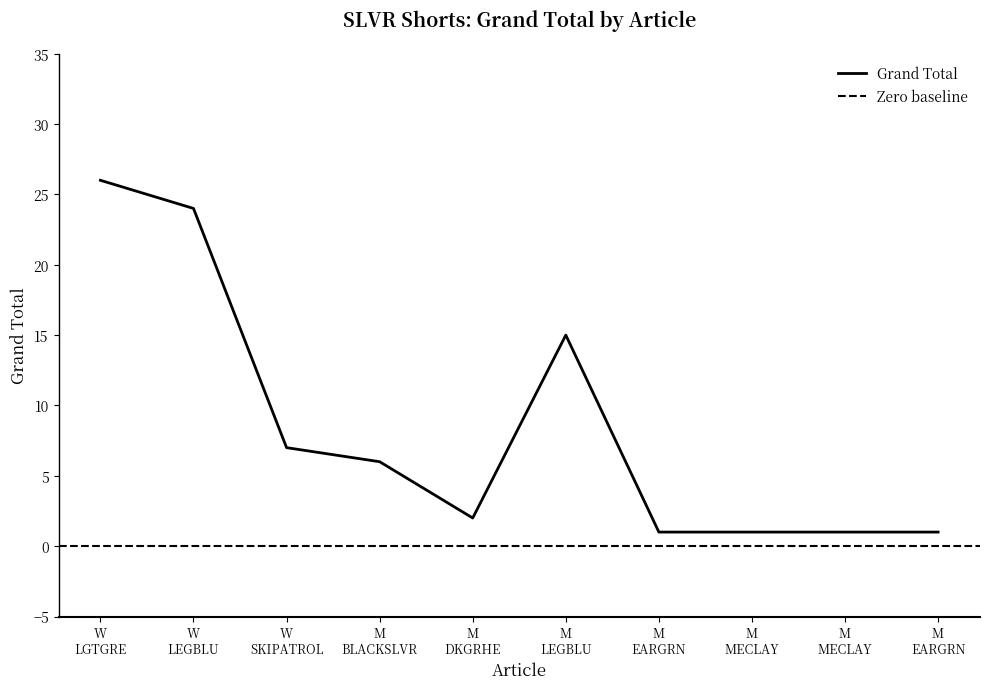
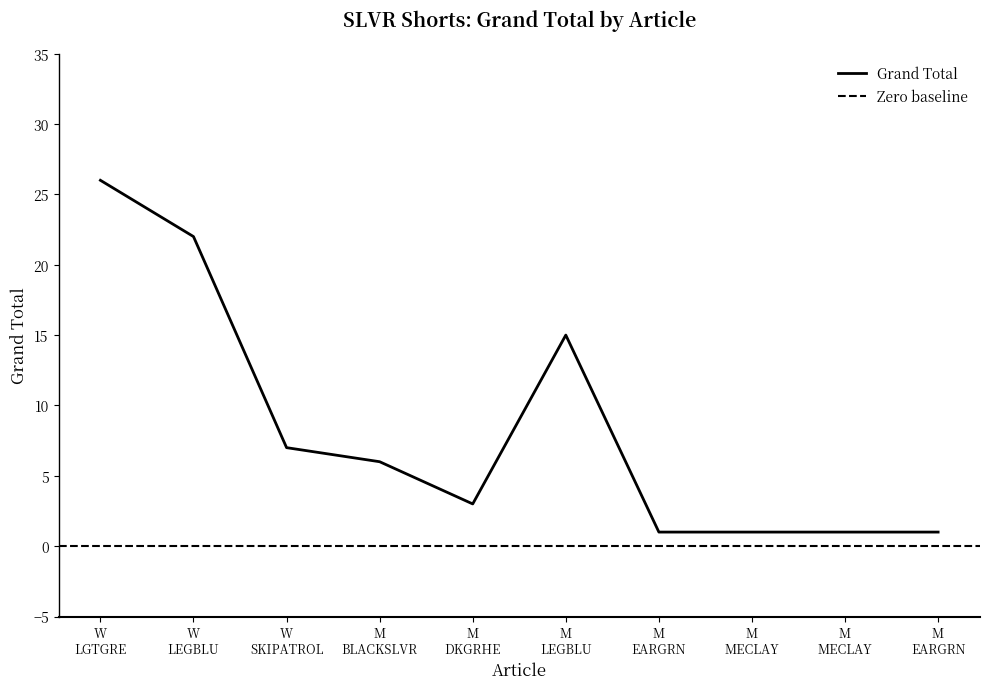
W LEGBLU: 24 -> 22
M DKGRHE: 2 -> 3
